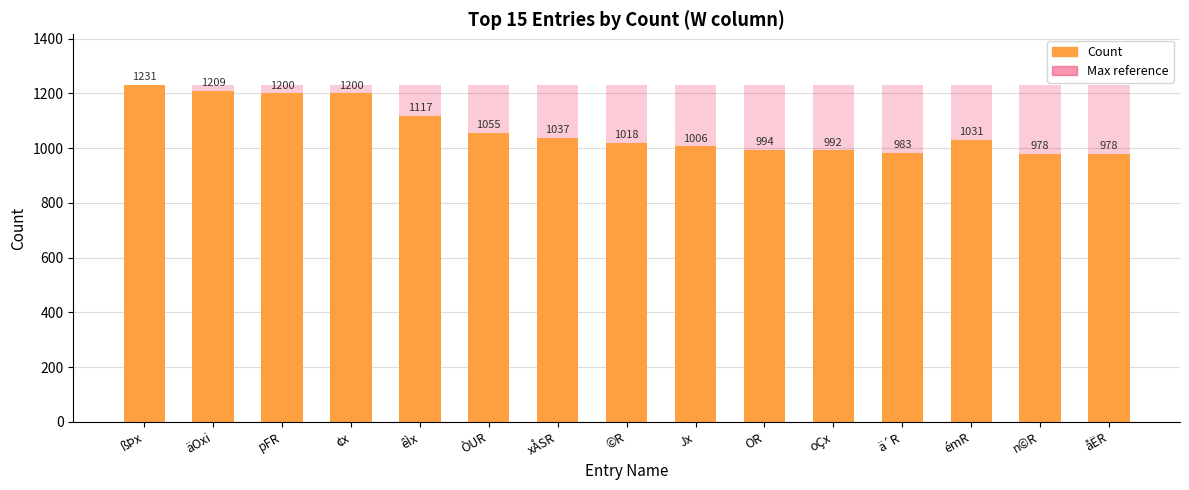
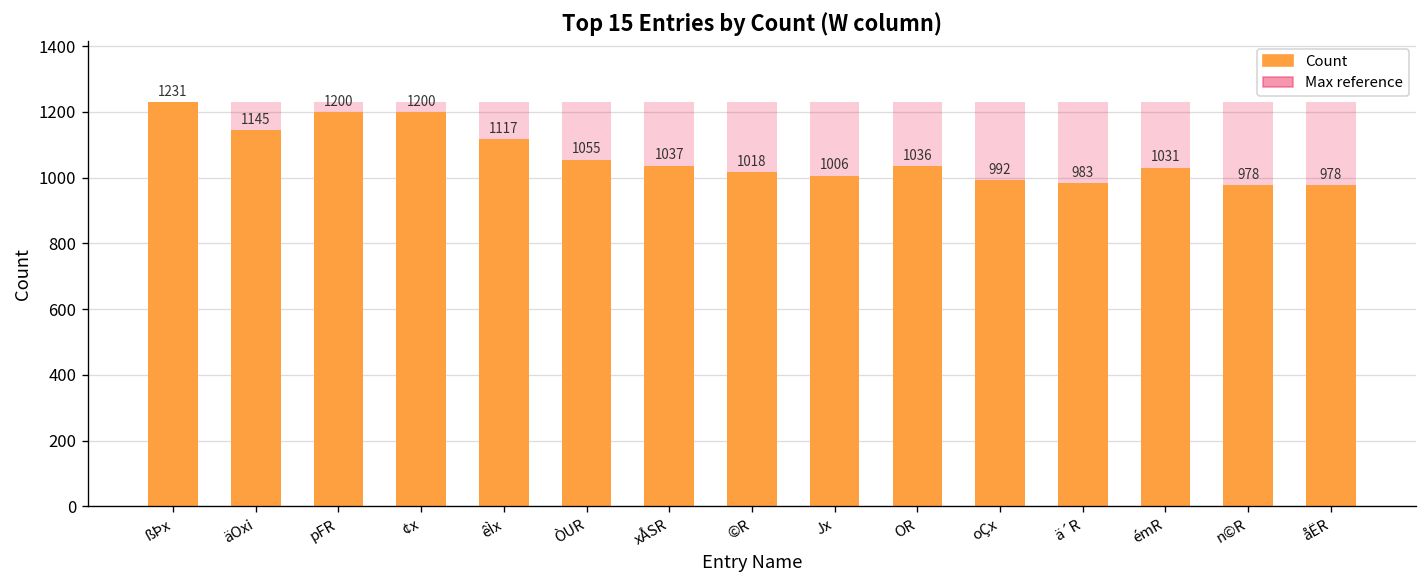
Count, äOxi: 1209 -> 1145
Count, OR: 994 -> 1036
